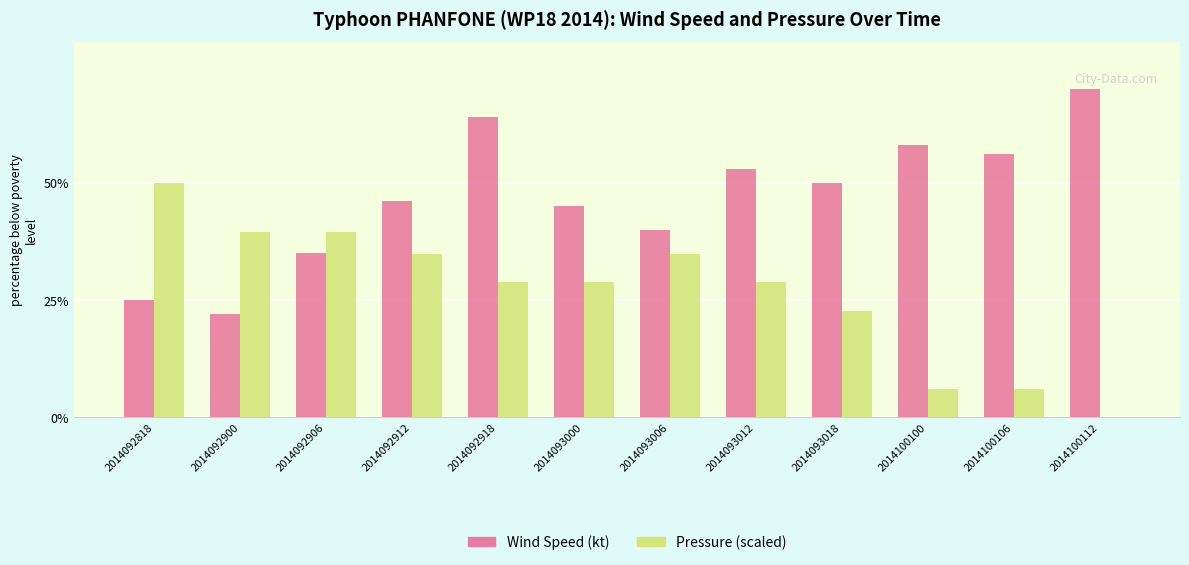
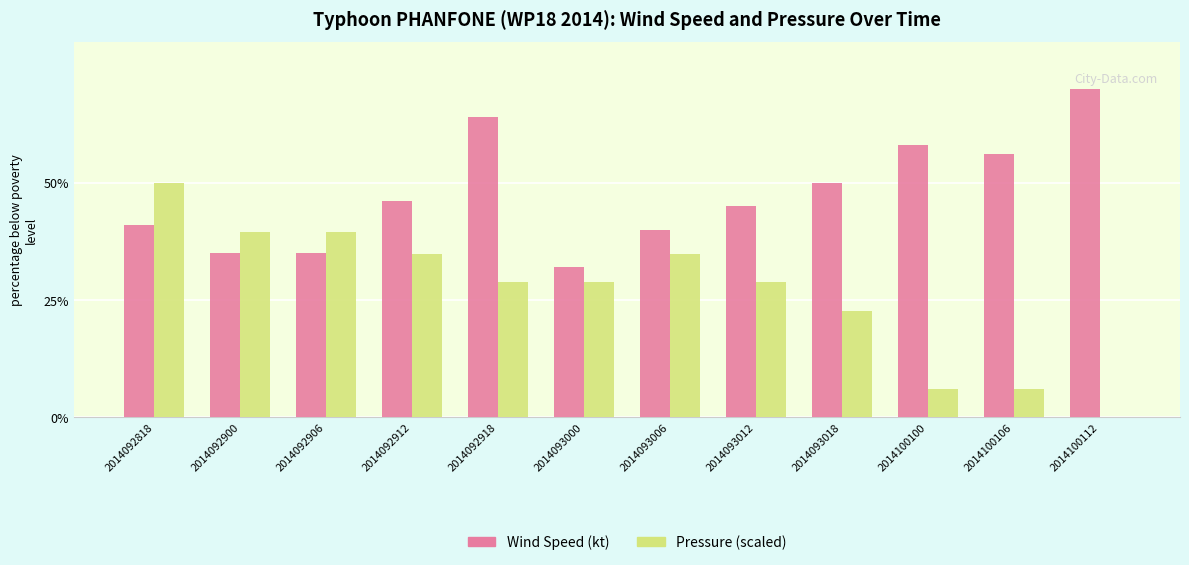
Wind Speed (kt), 2014092818: 25% -> 41%
Wind Speed (kt), 2014092900: 22% -> 35%
Wind Speed (kt), 2014093000: 45% -> 32%
Wind Speed (kt), 2014093012: 53% -> 45%
